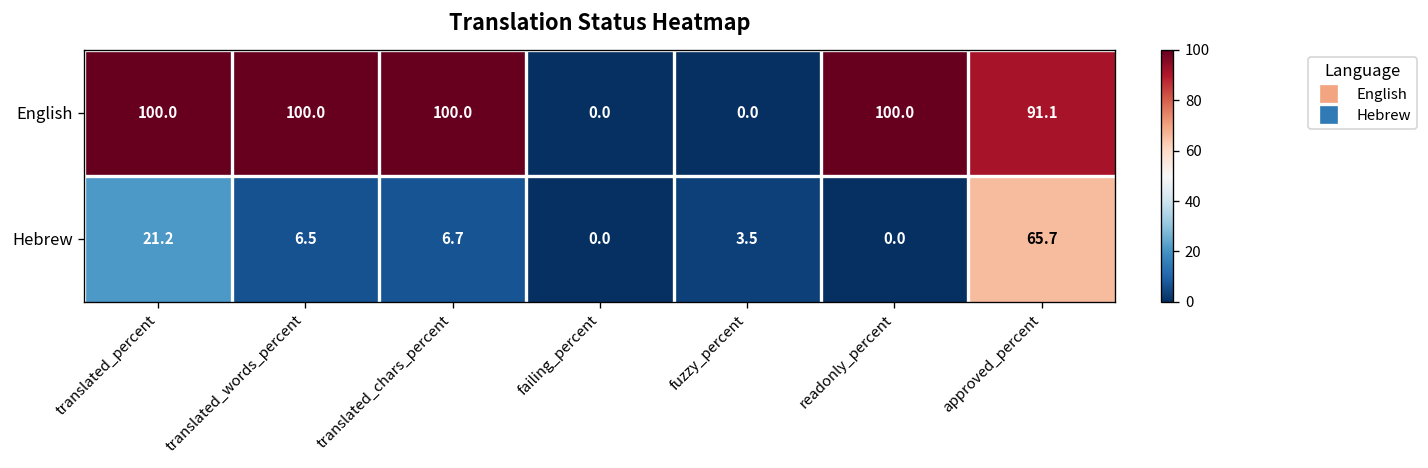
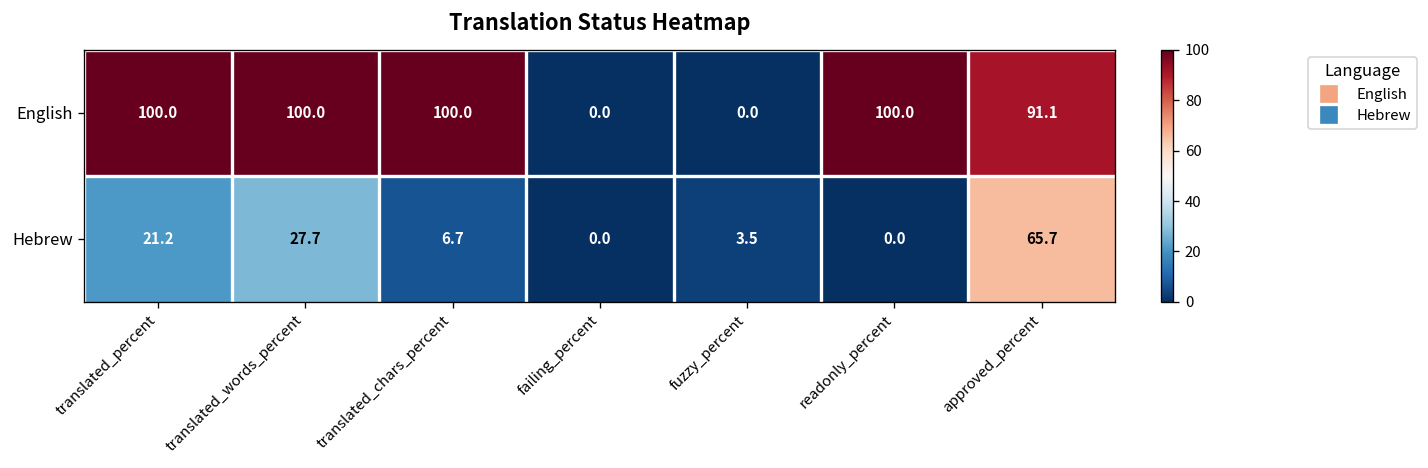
Hebrew, translated_words_percent: 6.5 -> 27.7
